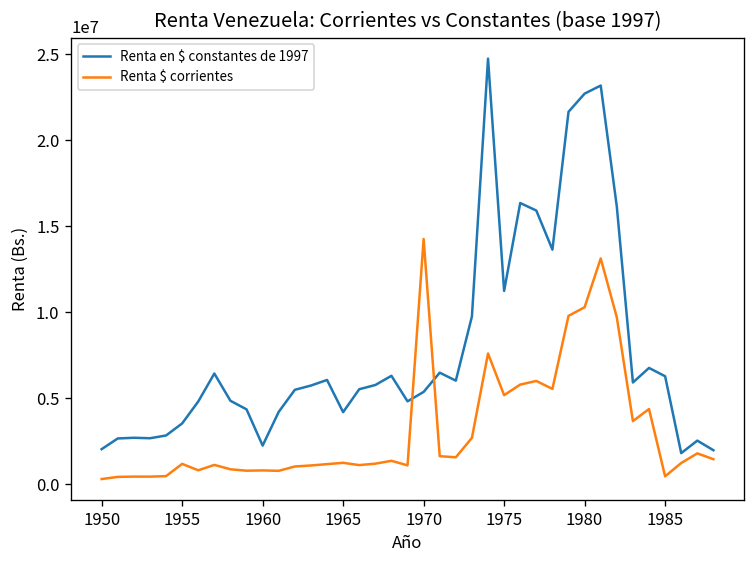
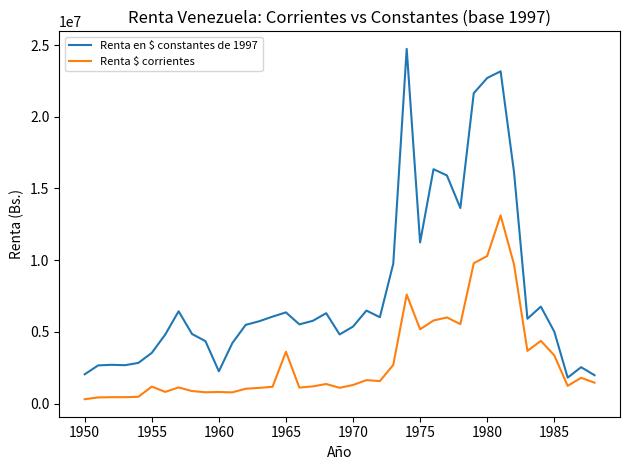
Renta en $ constantes de 1997, 1965: 4200000 -> 6400000
Renta $ corrientes, 1965: 1200000 -> 3600000
Renta $ corrientes, 1970: 14300000 -> 1300000
Renta en $ constantes de 1997, 1985: 6300000 -> 5000000
Renta $ corrientes, 1985: 500000 -> 3400000
